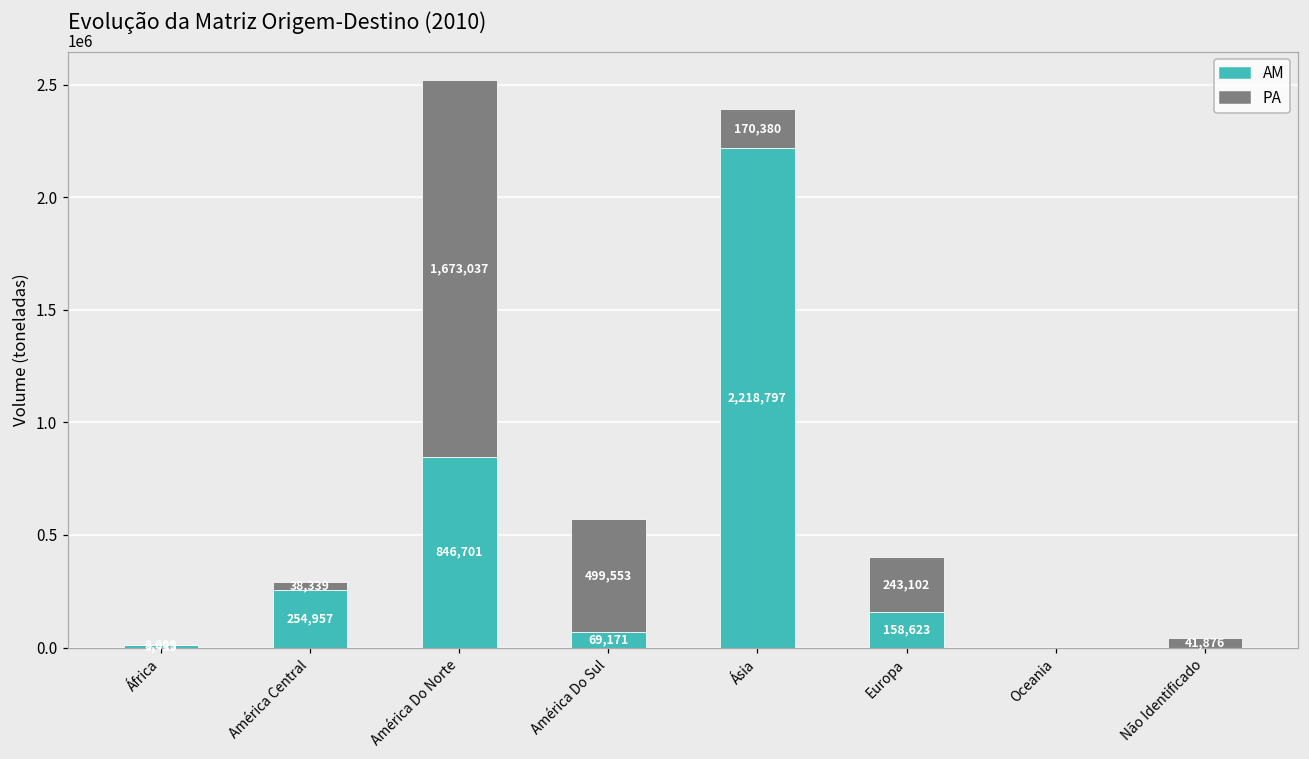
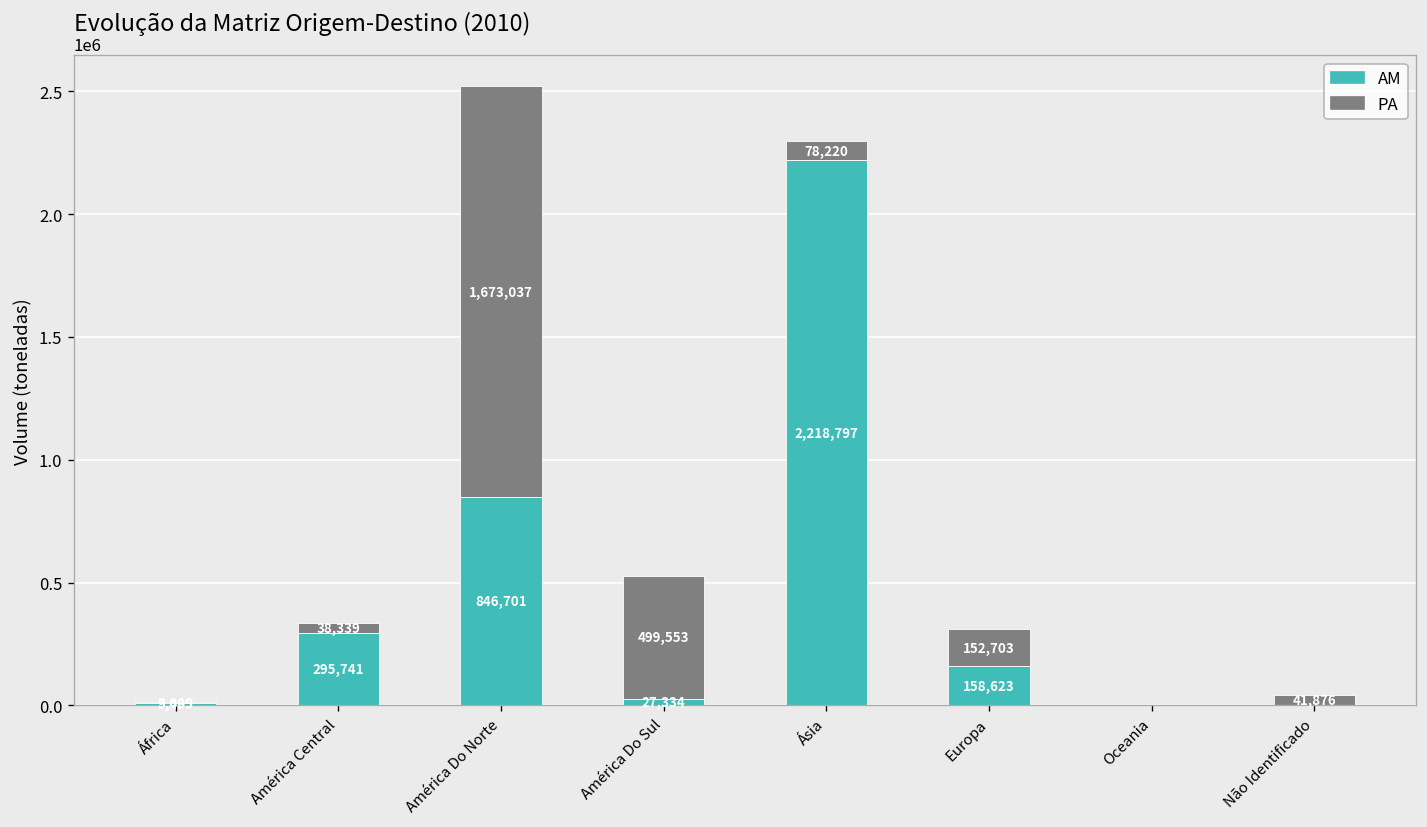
AM, América Central: 254,957 -> 295,741
AM, América Do Sul: 69,171 -> 27,334
PA, Ásia: 170,380 -> 78,220
PA, Europa: 243,102 -> 152,703
